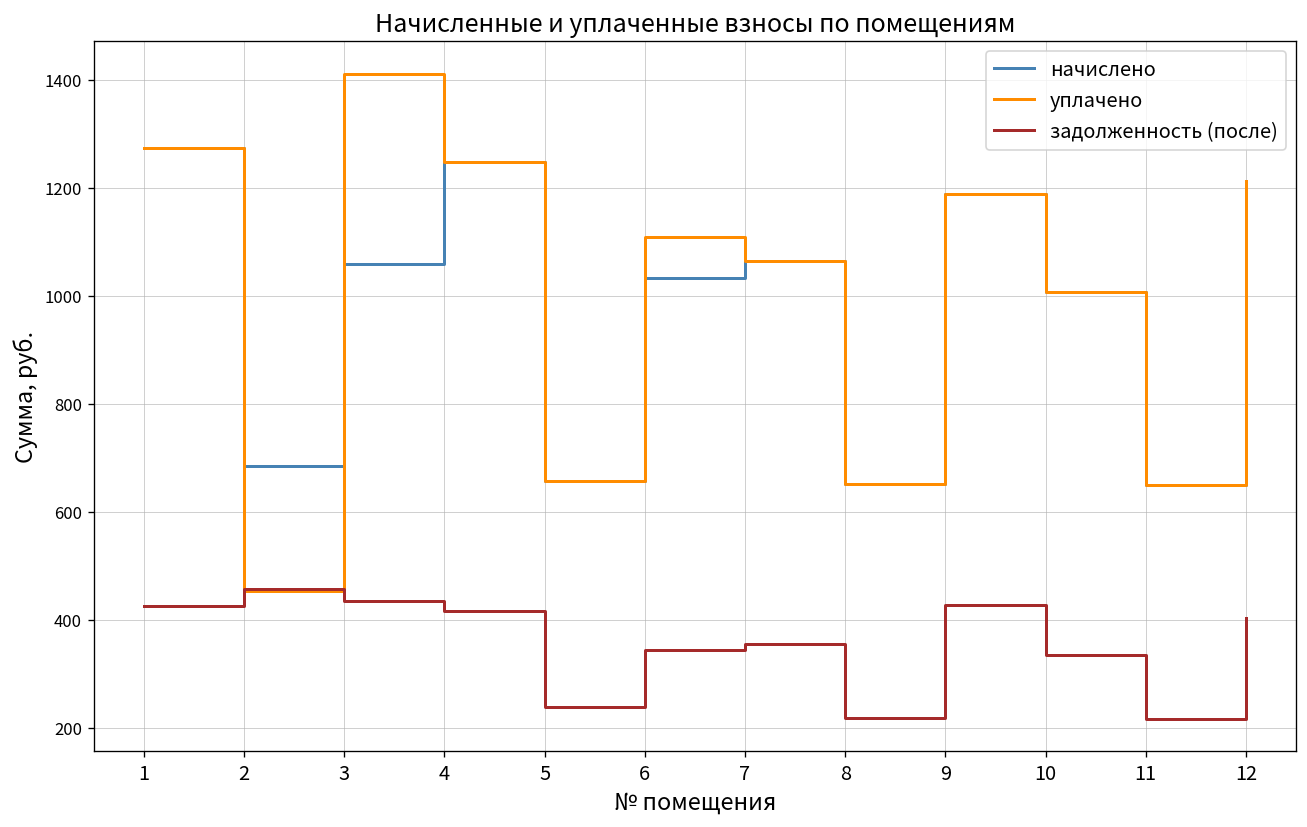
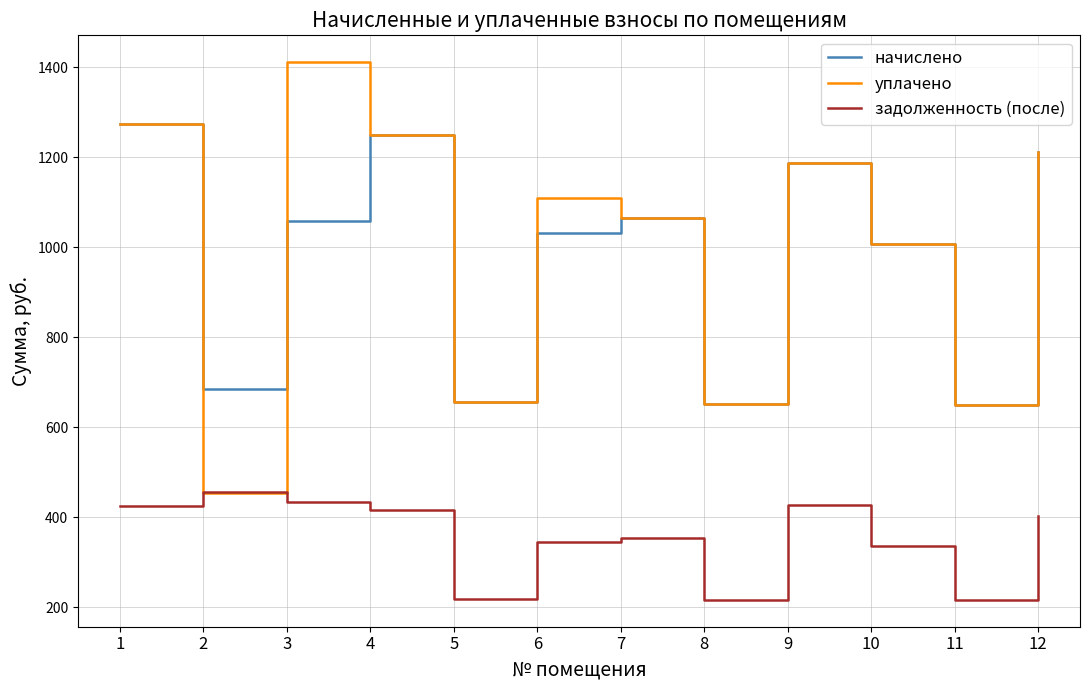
задолженность (после), 5: 240 -> 220
